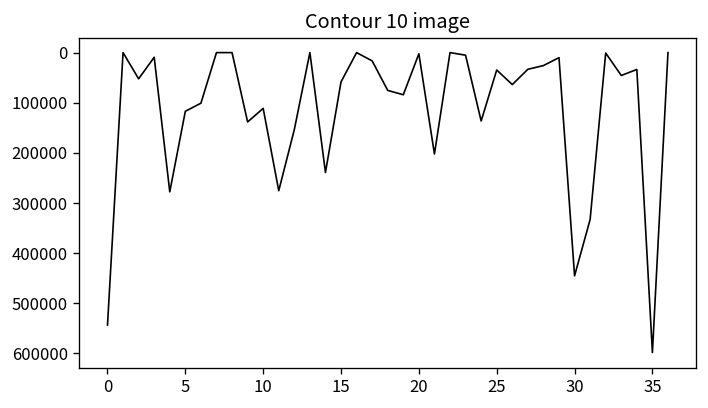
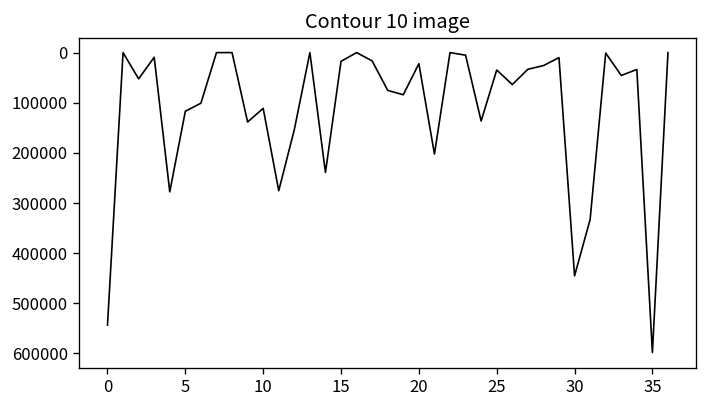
15: 60000 -> 20000
20: 0 -> 20000
